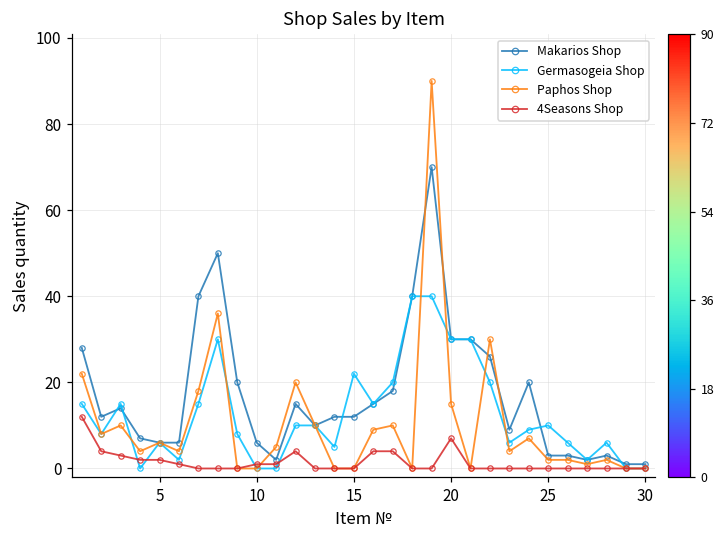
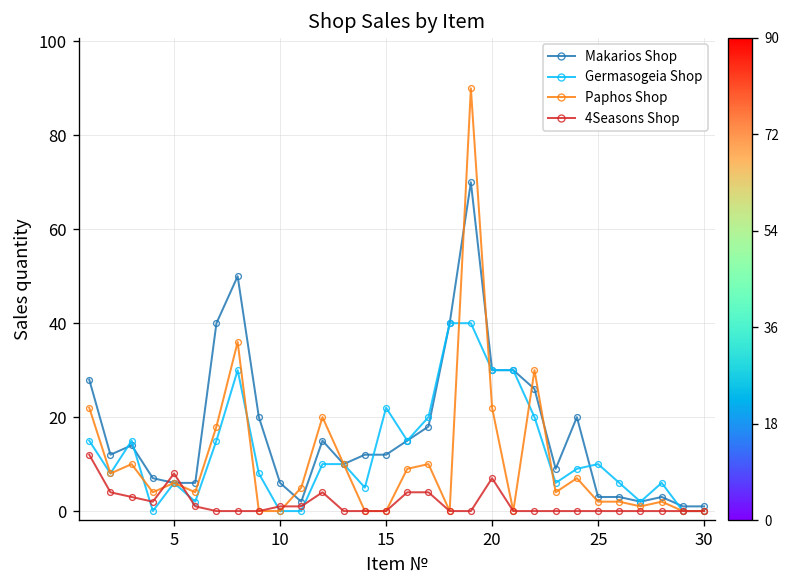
4Seasons Shop, 5: 2 -> 8
Paphos Shop, 20: 15 -> 22
